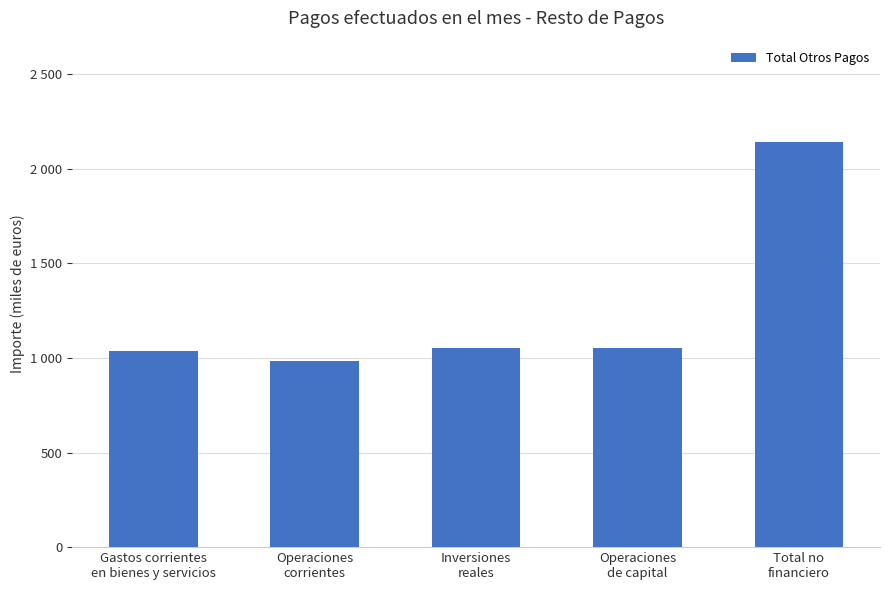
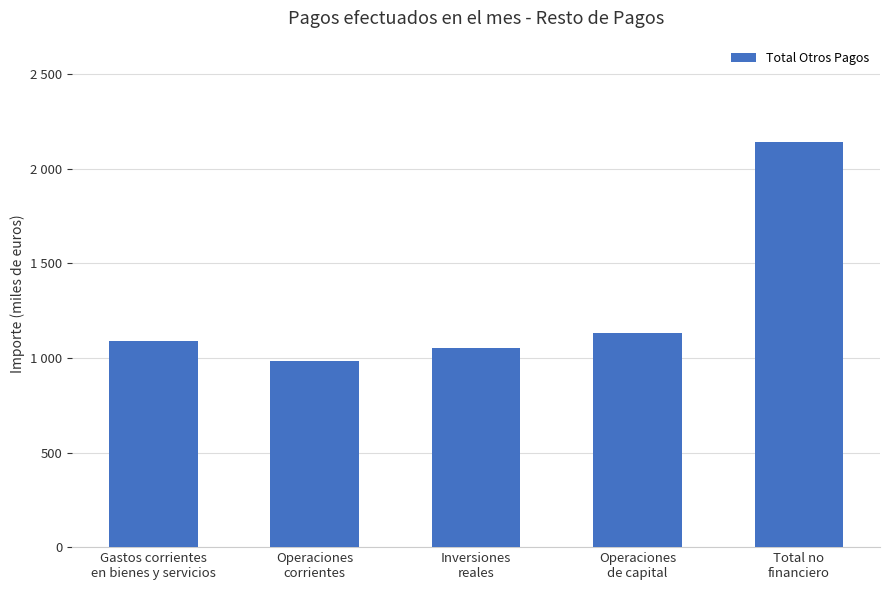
Gastos corrientes en bienes y servicios: 1040 -> 1090
Operaciones de capital: 1050 -> 1130
